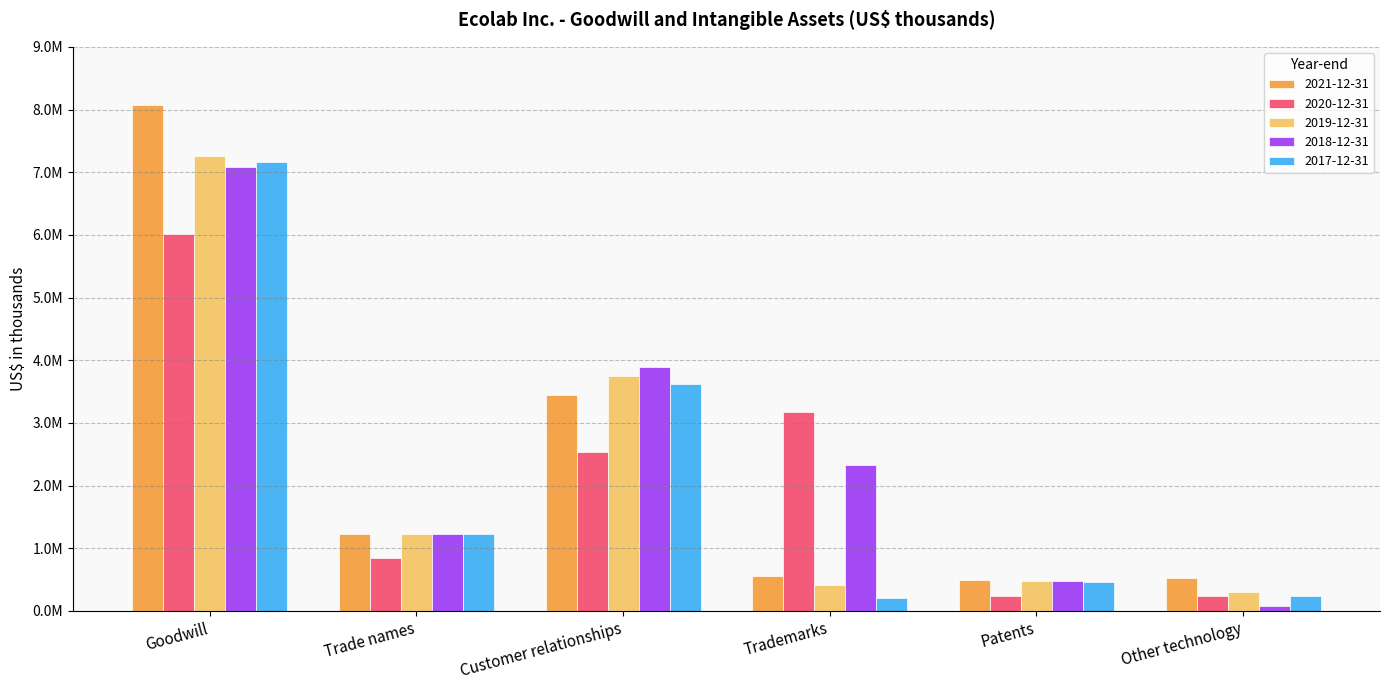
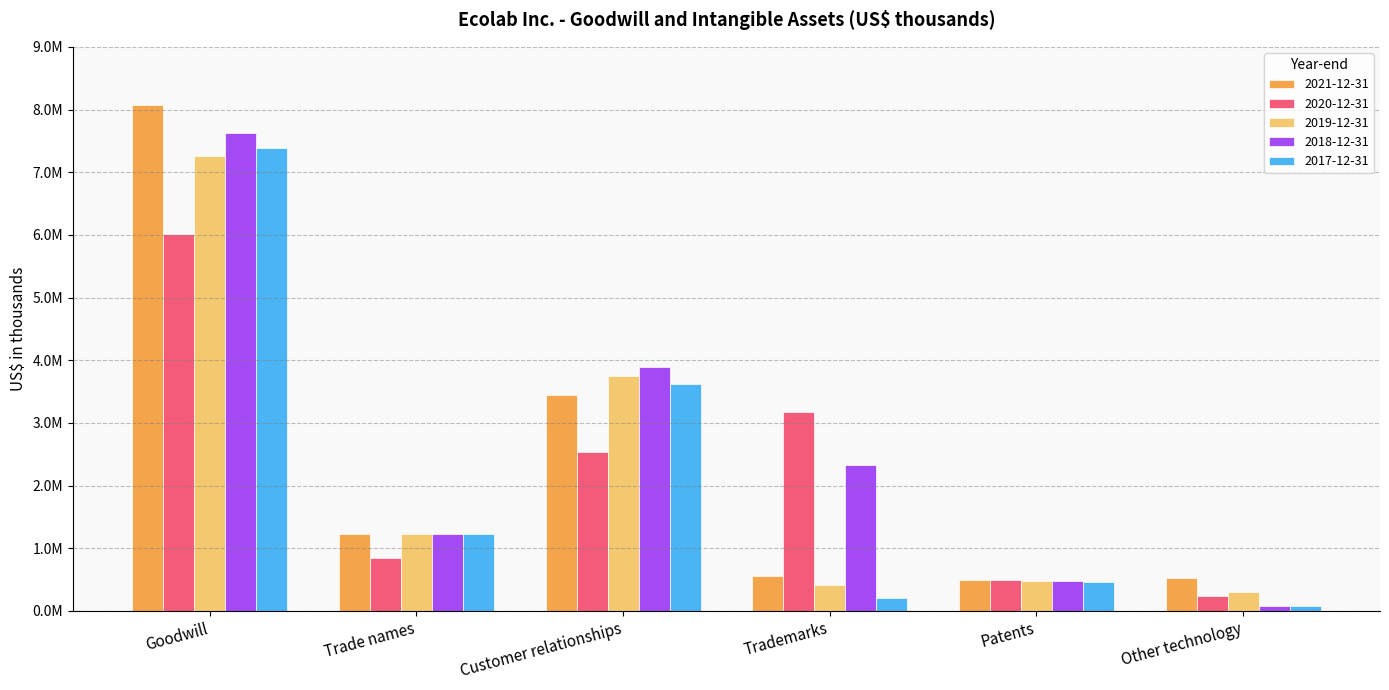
2018-12-31, Goodwill: 7100000 -> 7600000
2017-12-31, Goodwill: 7200000 -> 7400000
2020-12-31, Patents: 200000 -> 500000
2017-12-31, Other technology: 200000 -> 100000
